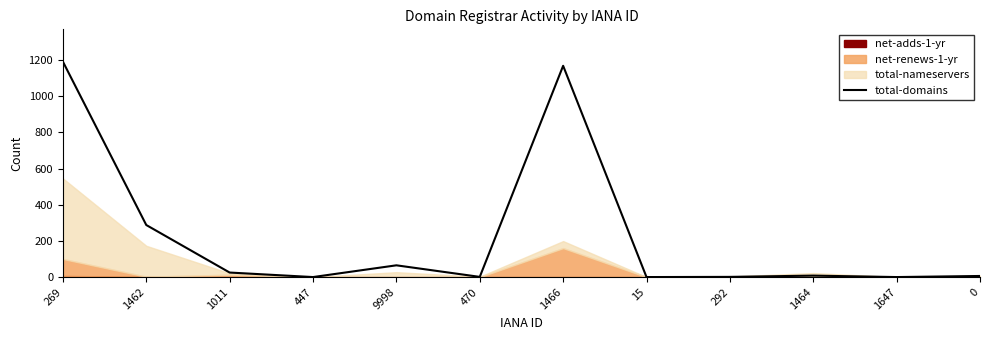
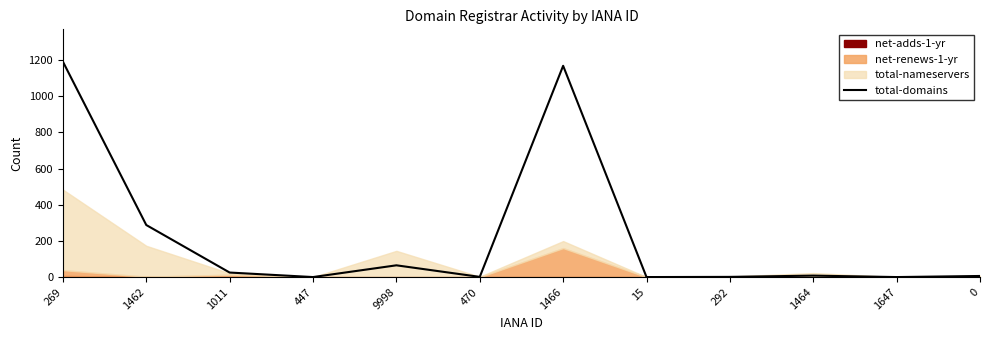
net-renews-1-yr, 269: 90 -> 30
total-nameservers, 9998: 30 -> 150
